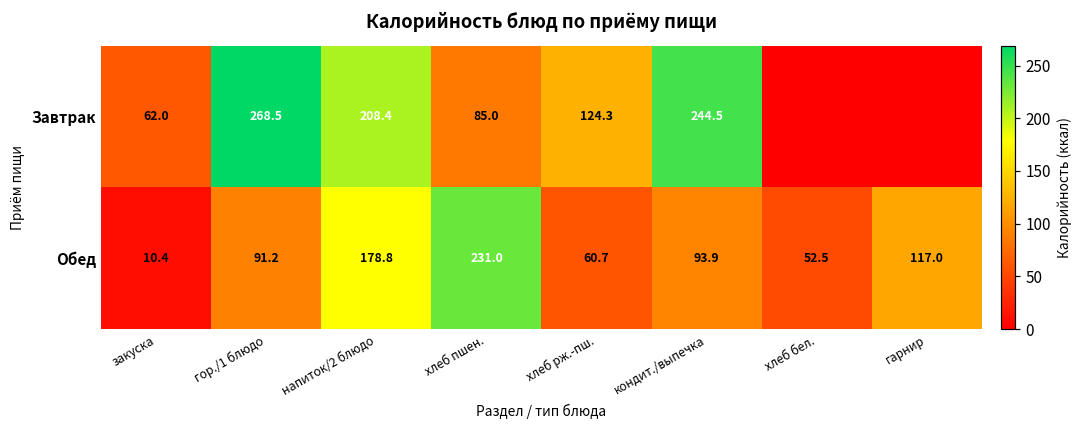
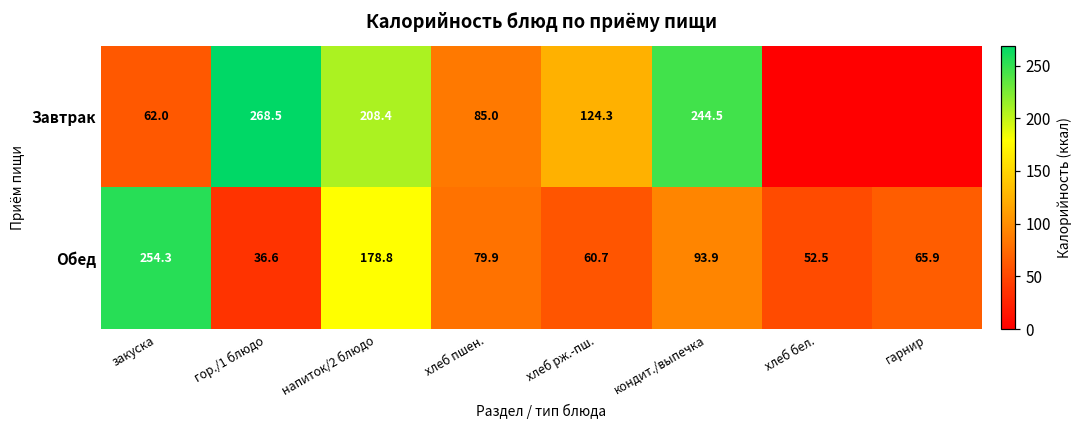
Обед, закуска: 10.4 -> 254.3
Обед, гор./1 блюдо: 91.2 -> 36.6
Обед, хлеб пшен.: 231.0 -> 79.9
Обед, гарнир: 117.0 -> 65.9
